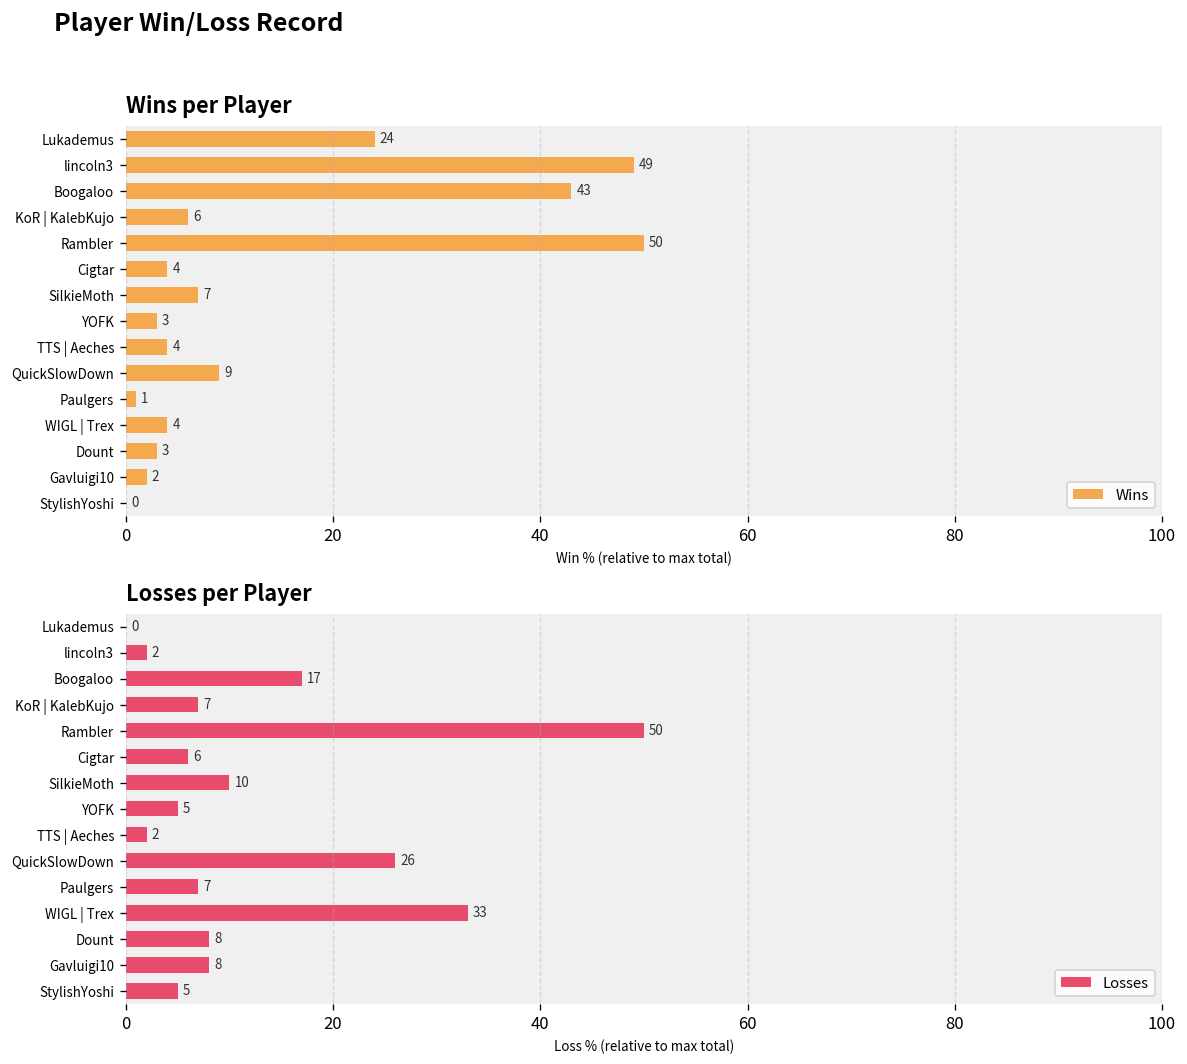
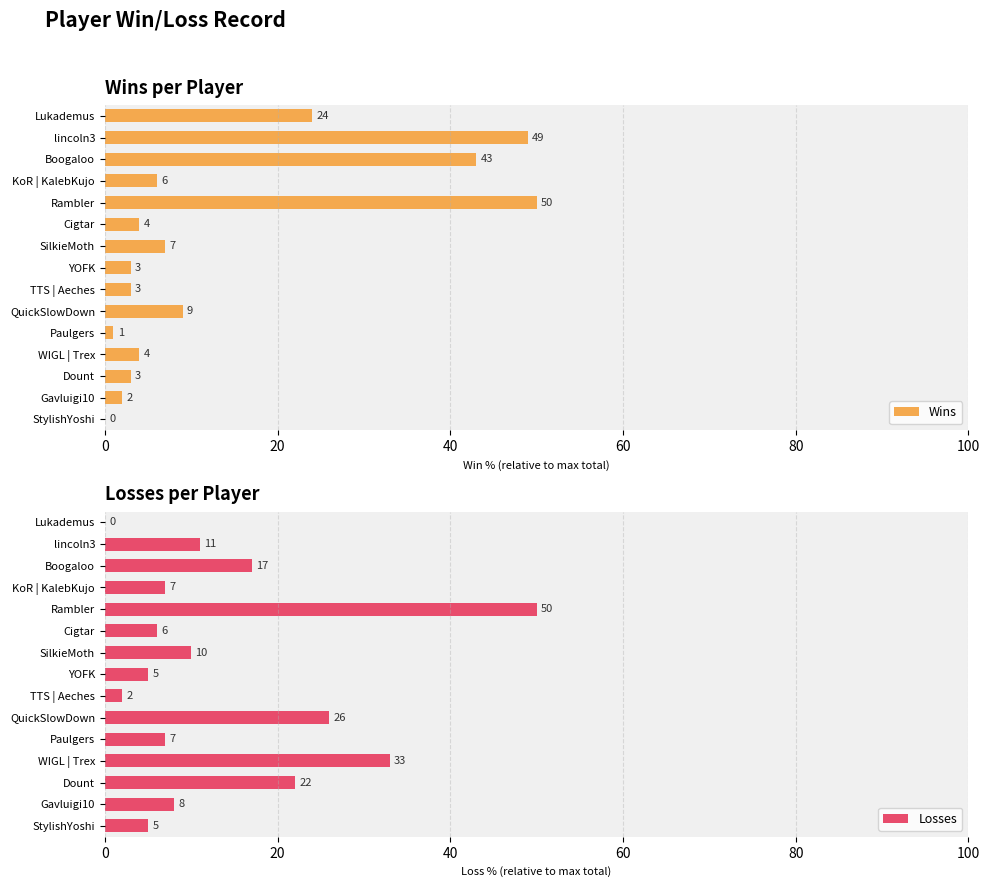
Wins per Player, TTS | Aeches: 4 -> 3
Losses per Player, lincoln3: 2 -> 11
Losses per Player, Dount: 8 -> 22
